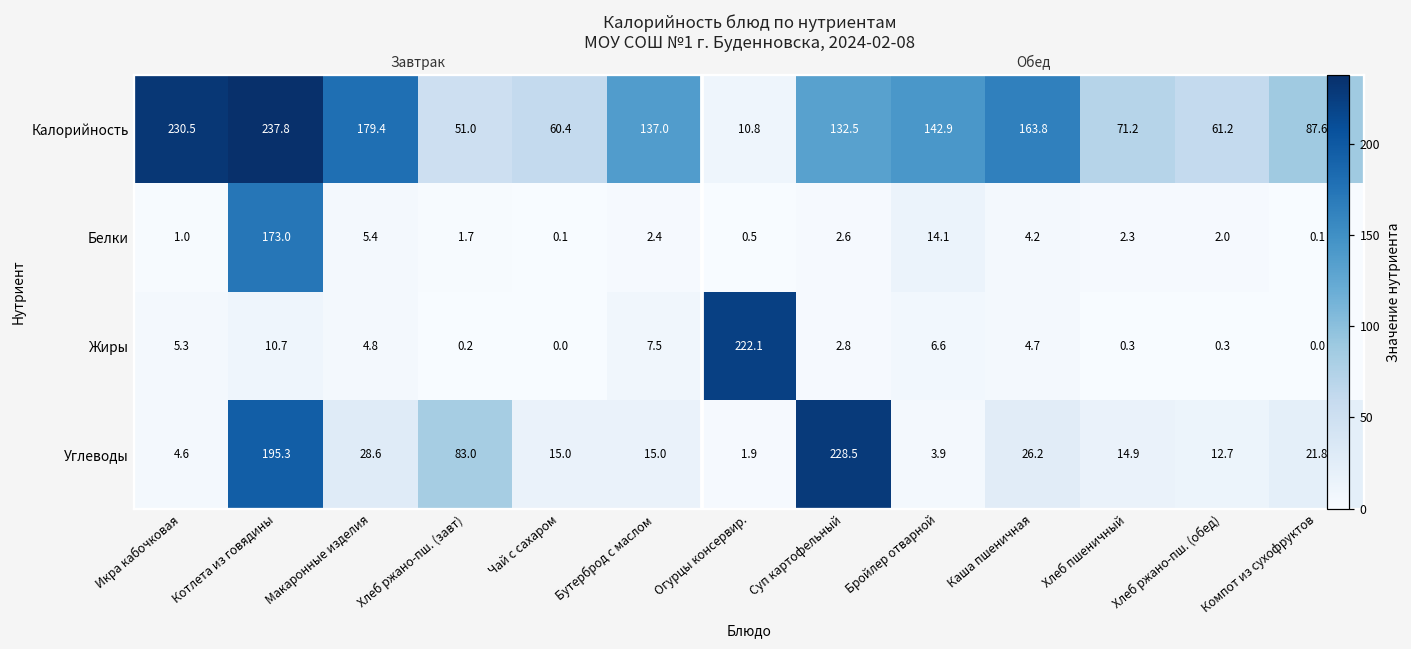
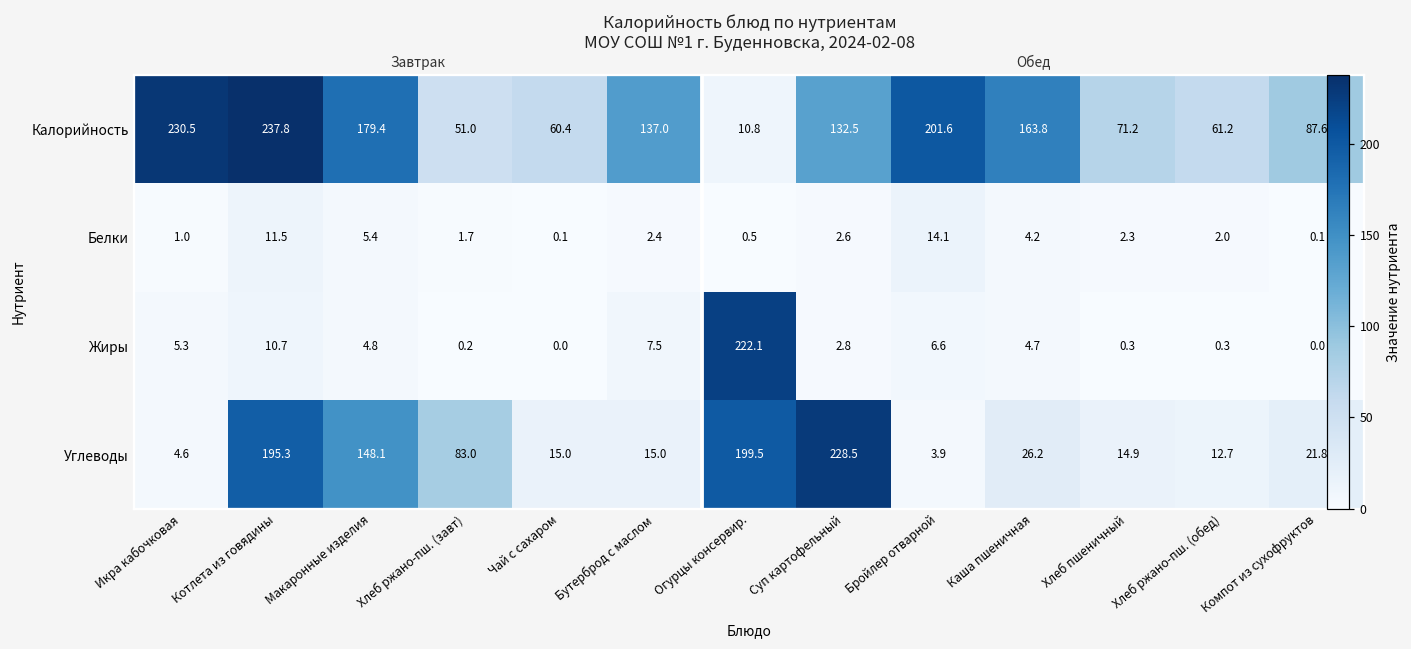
Калорийность, Бройлер отварной: 142.9 -> 201.6
Белки, Котлета из говядины: 173.0 -> 11.5
Углеводы, Макаронные изделия: 28.6 -> 148.1
Углеводы, Огурцы консервир.: 1.9 -> 199.5
